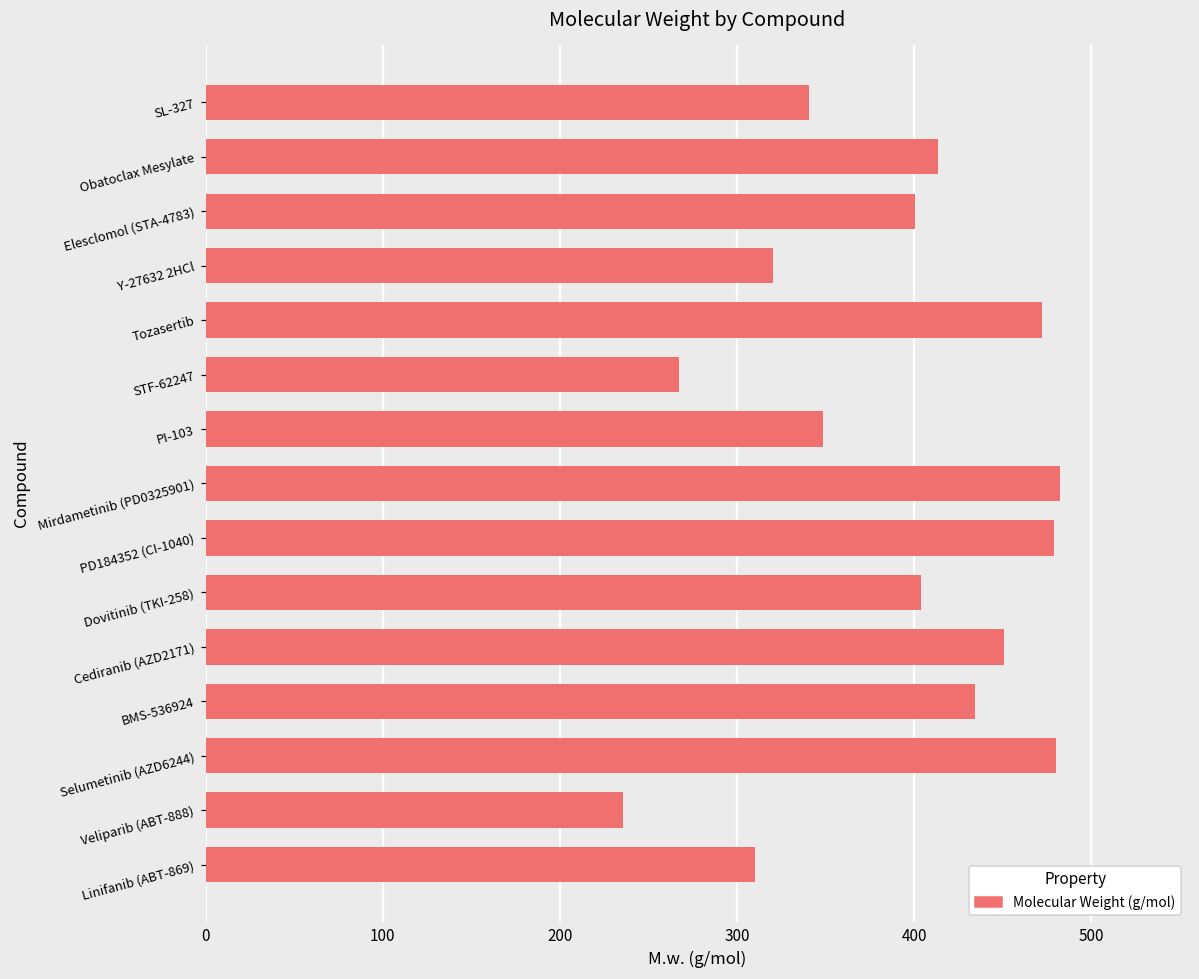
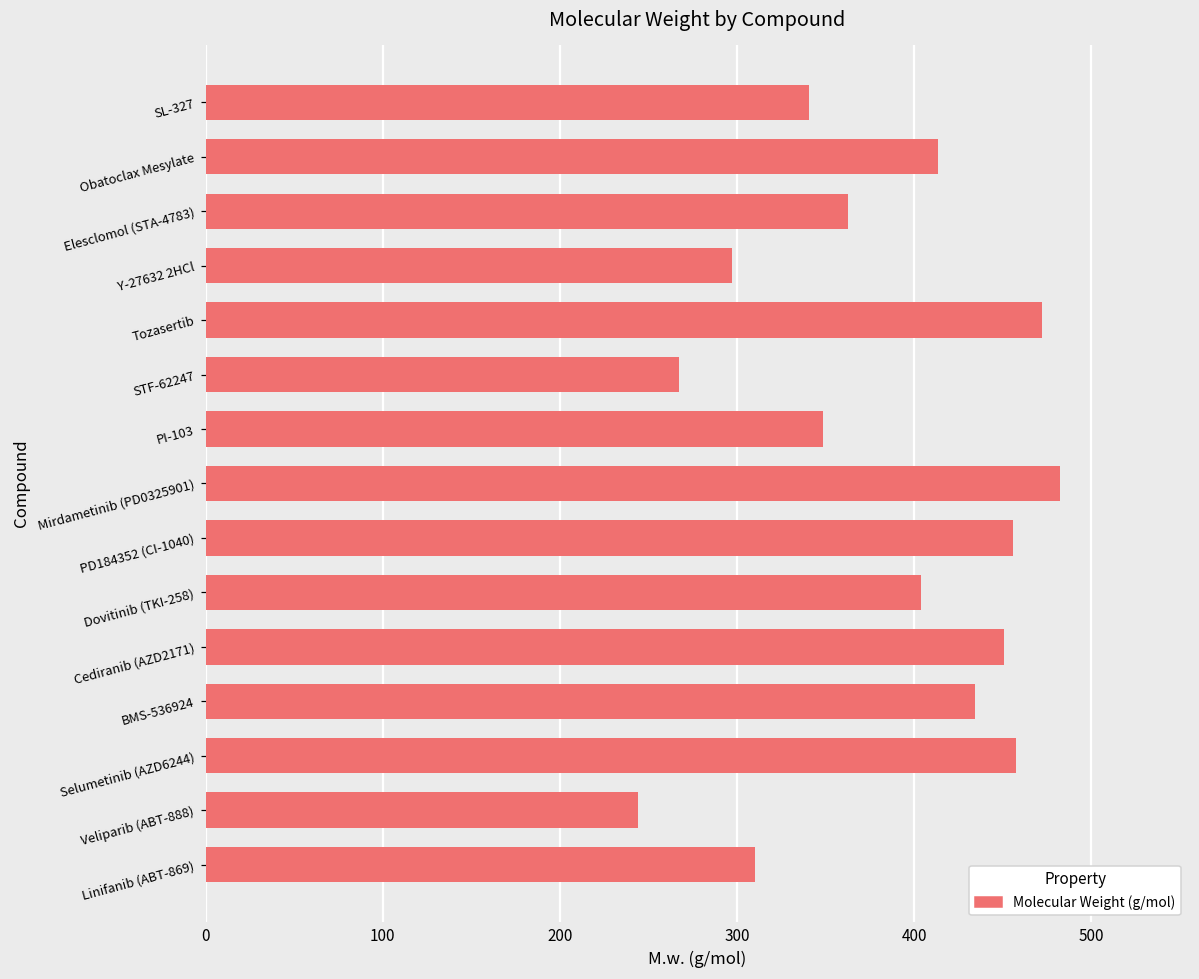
Elesclomol (STA-4783): 401 -> 363
Y-27632 2HCl: 320 -> 297
PD184352 (CI-1040): 479 -> 456
Selumetinib (AZD6244): 480 -> 458
Veliparib (ABT-888): 236 -> 244
